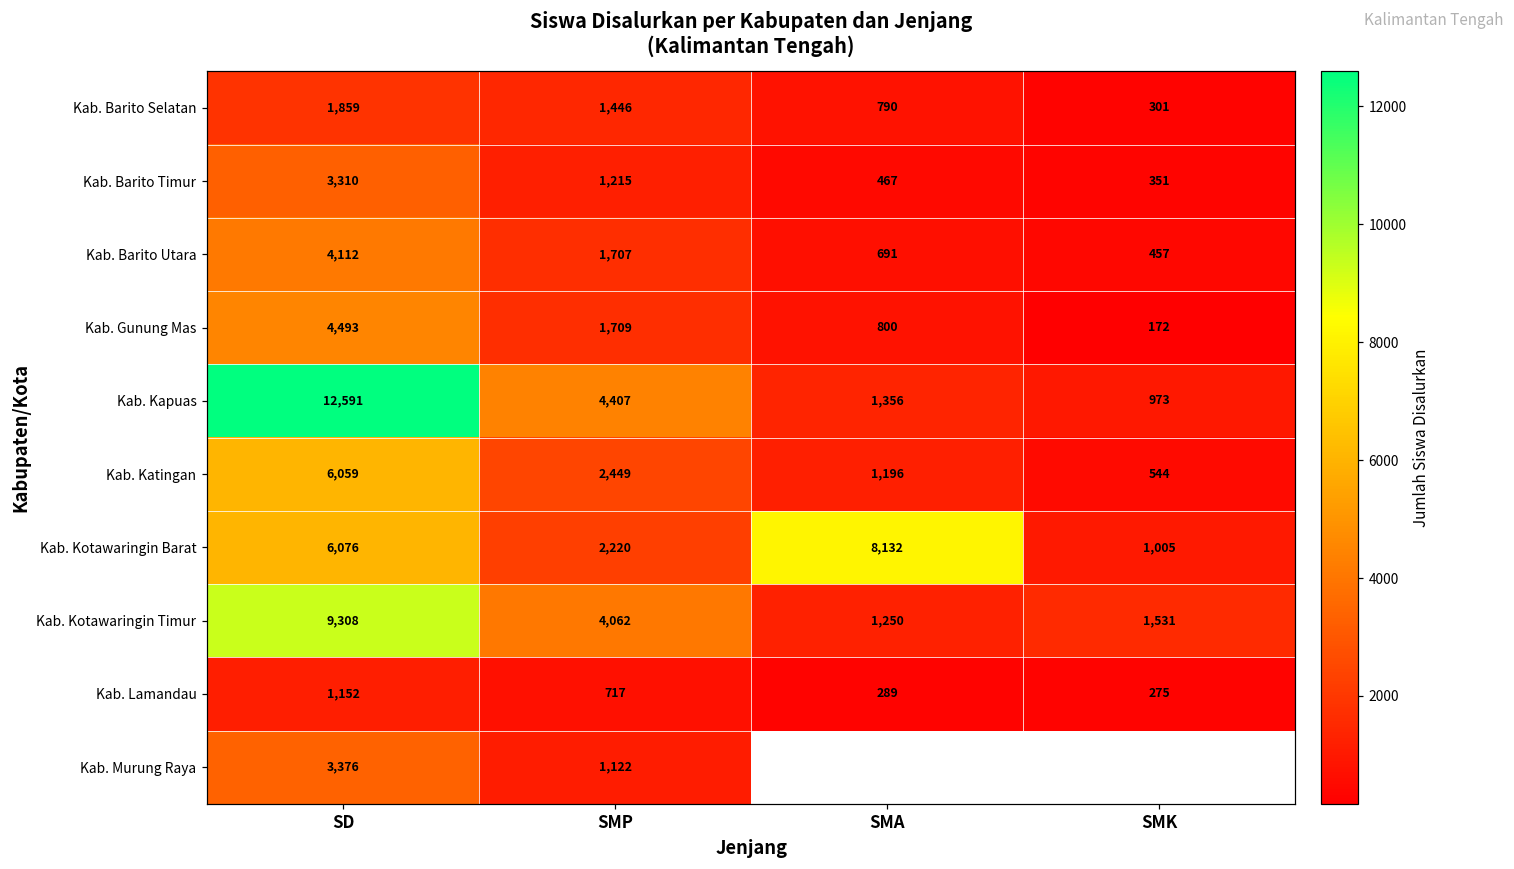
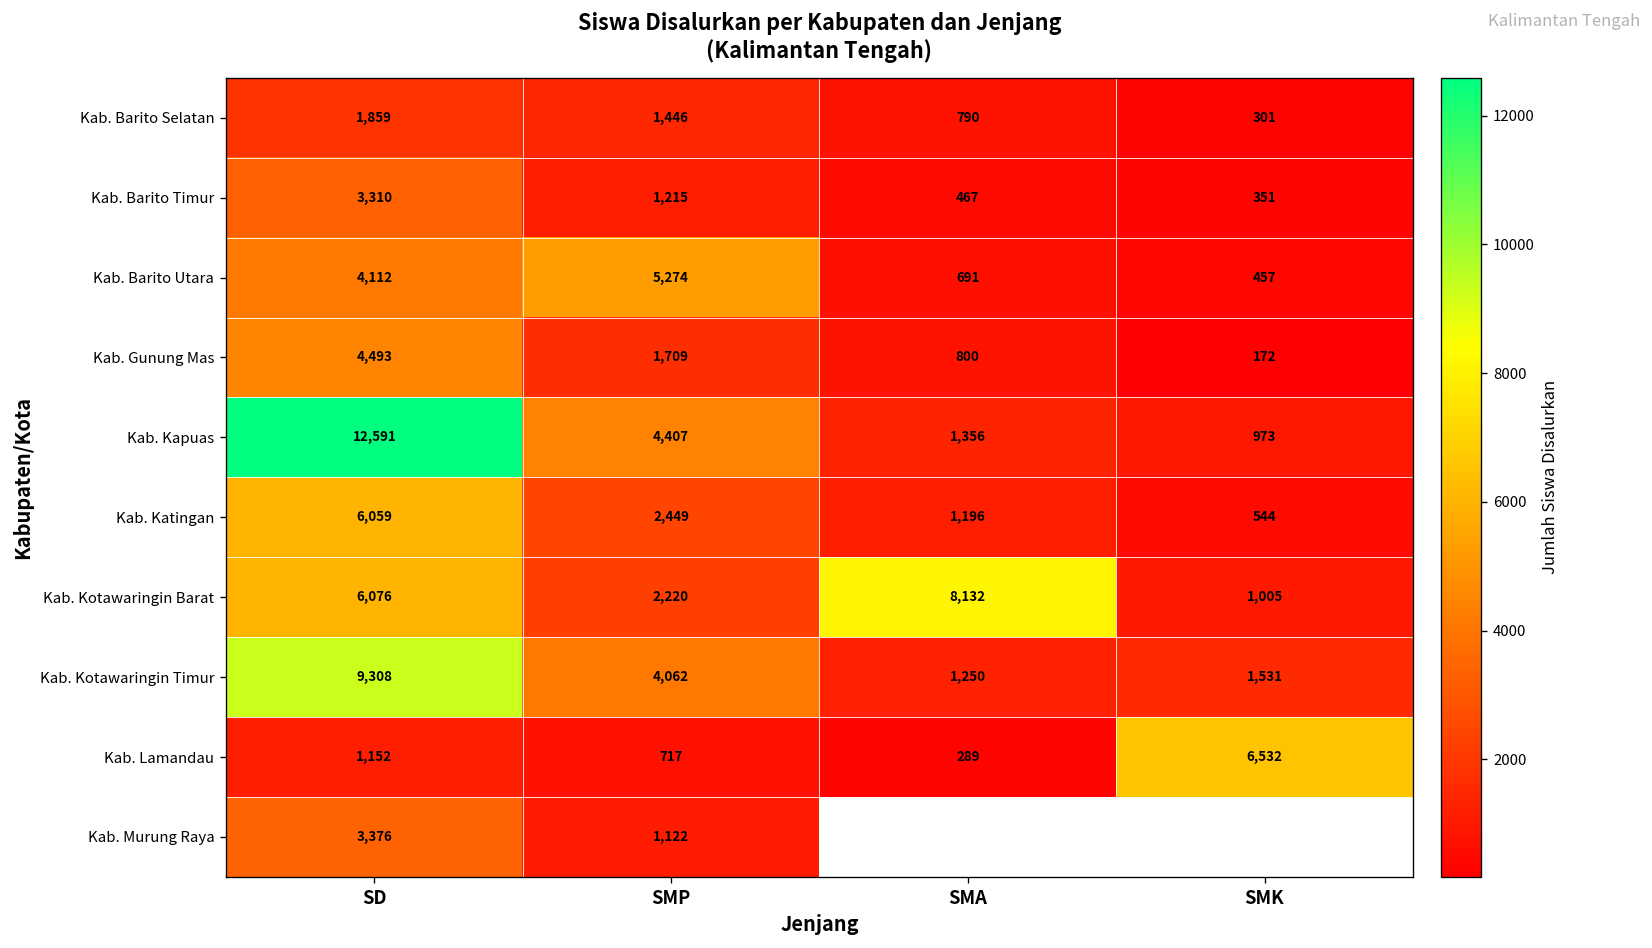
Kab. Barito Utara, SMP: 1,707 -> 5,274
Kab. Lamandau, SMK: 275 -> 6,532
